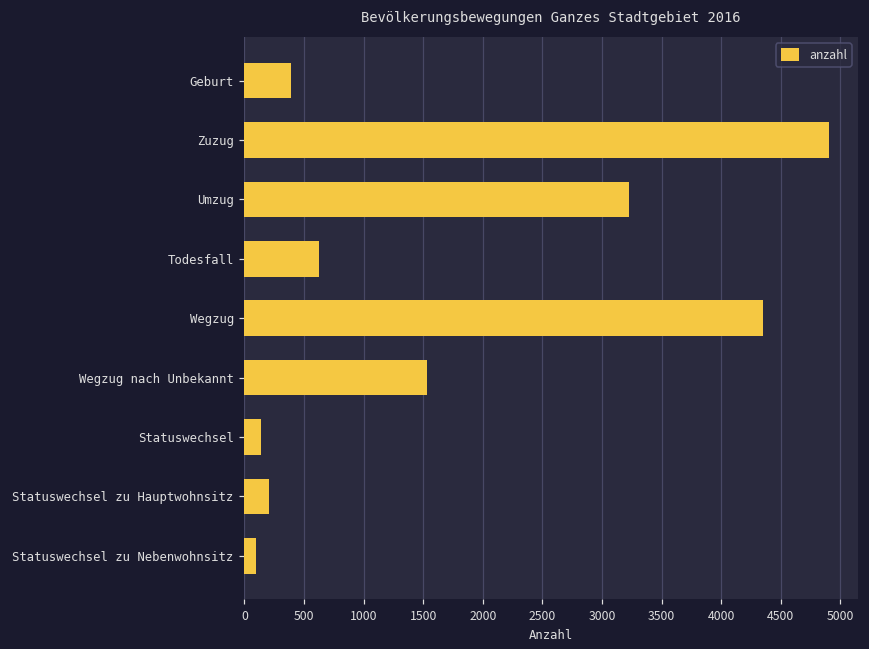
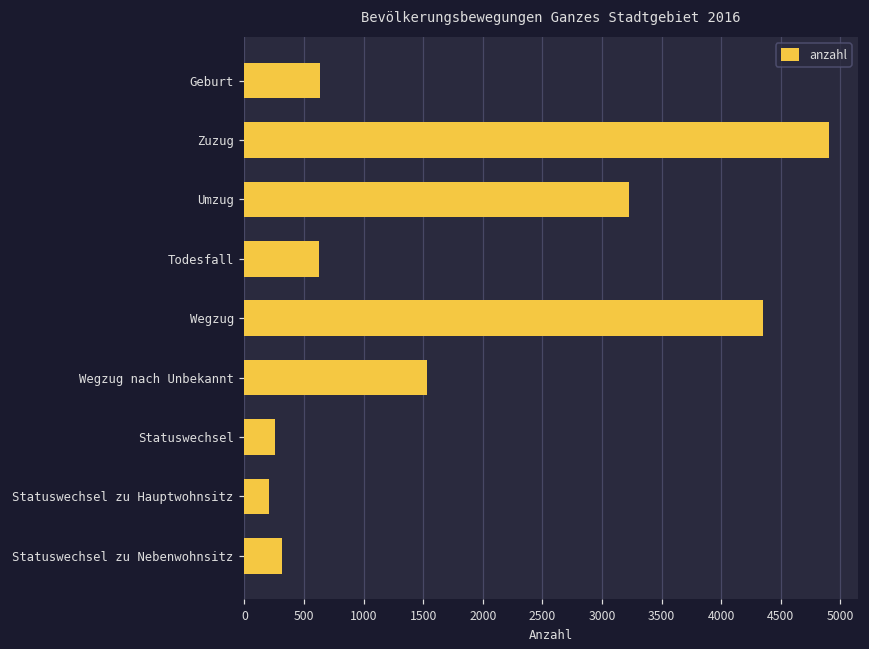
Geburt: 390 -> 630
Statuswechsel: 140 -> 260
Statuswechsel zu Nebenwohnsitz: 90 -> 320
